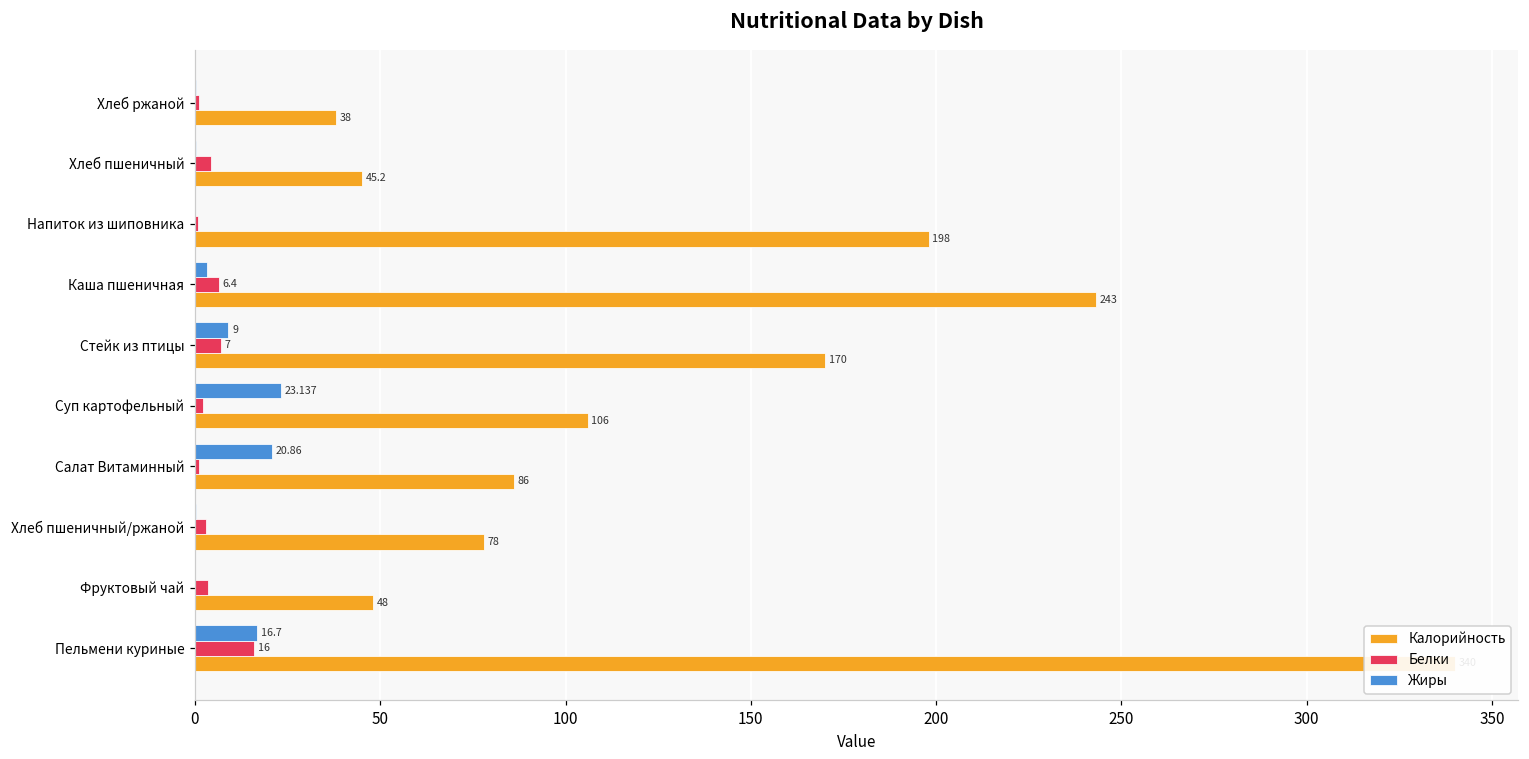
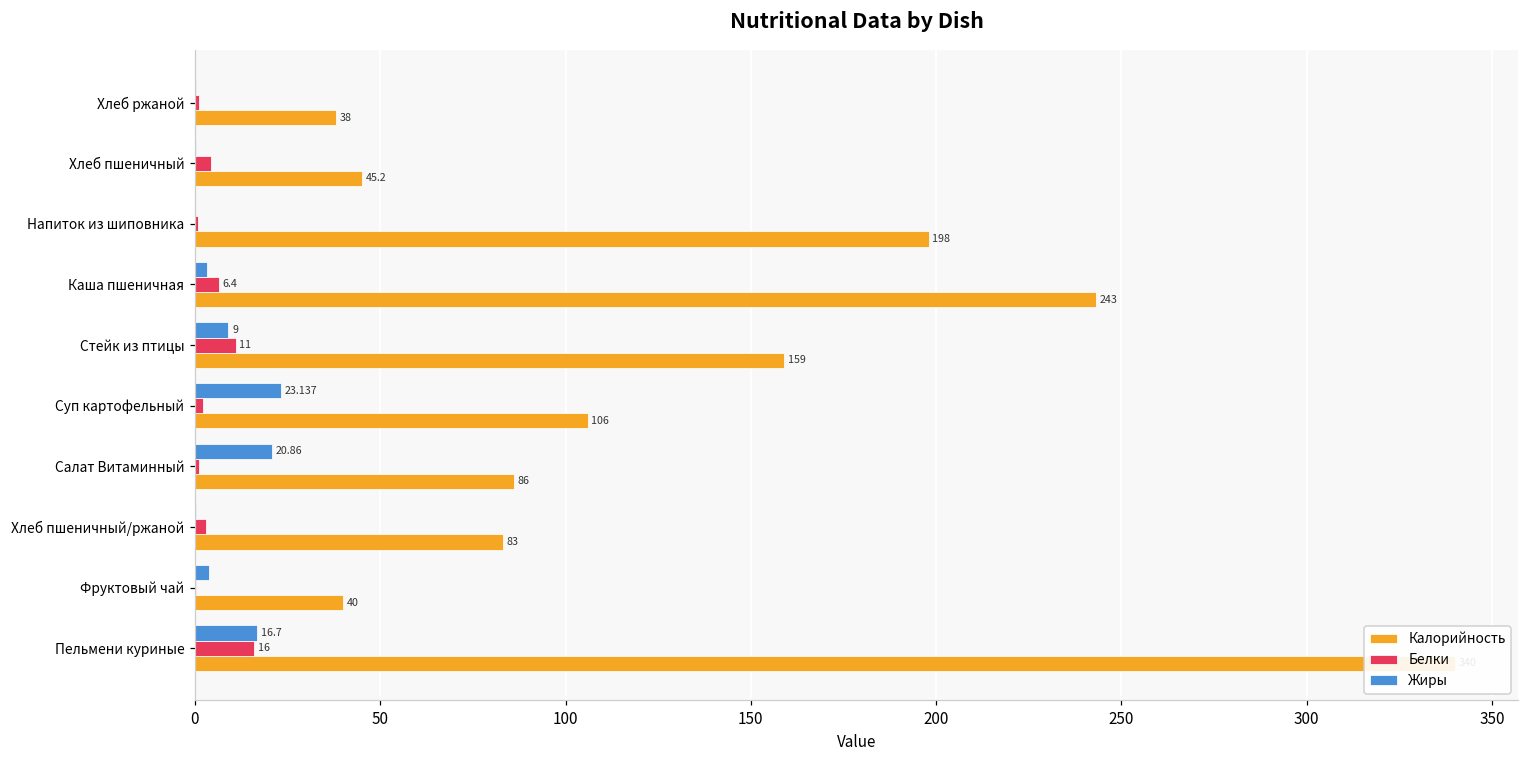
Белки, Стейк из птицы: 7 -> 11
Калорийность, Стейк из птицы: 170 -> 159
Калорийность, Хлеб пшеничный/ржаной: 78 -> 83
Жиры, Фруктовый чай: 0 -> 4
Белки, Фруктовый чай: 3 -> 0
Калорийность, Фруктовый чай: 48 -> 40
